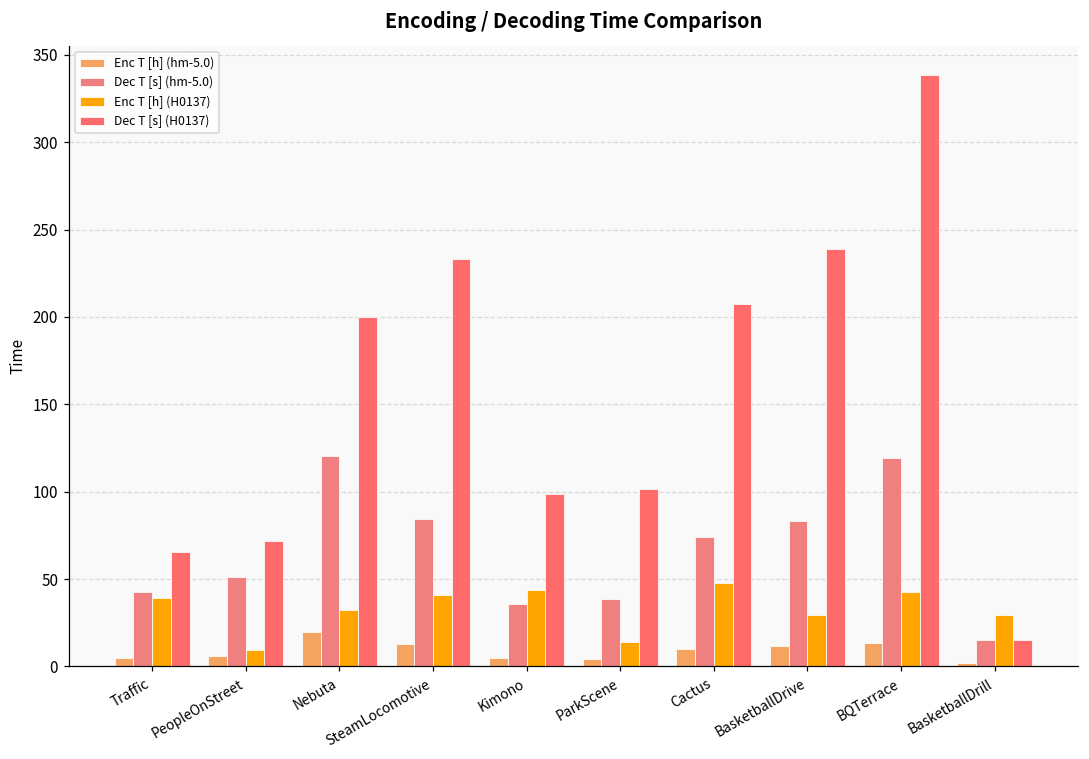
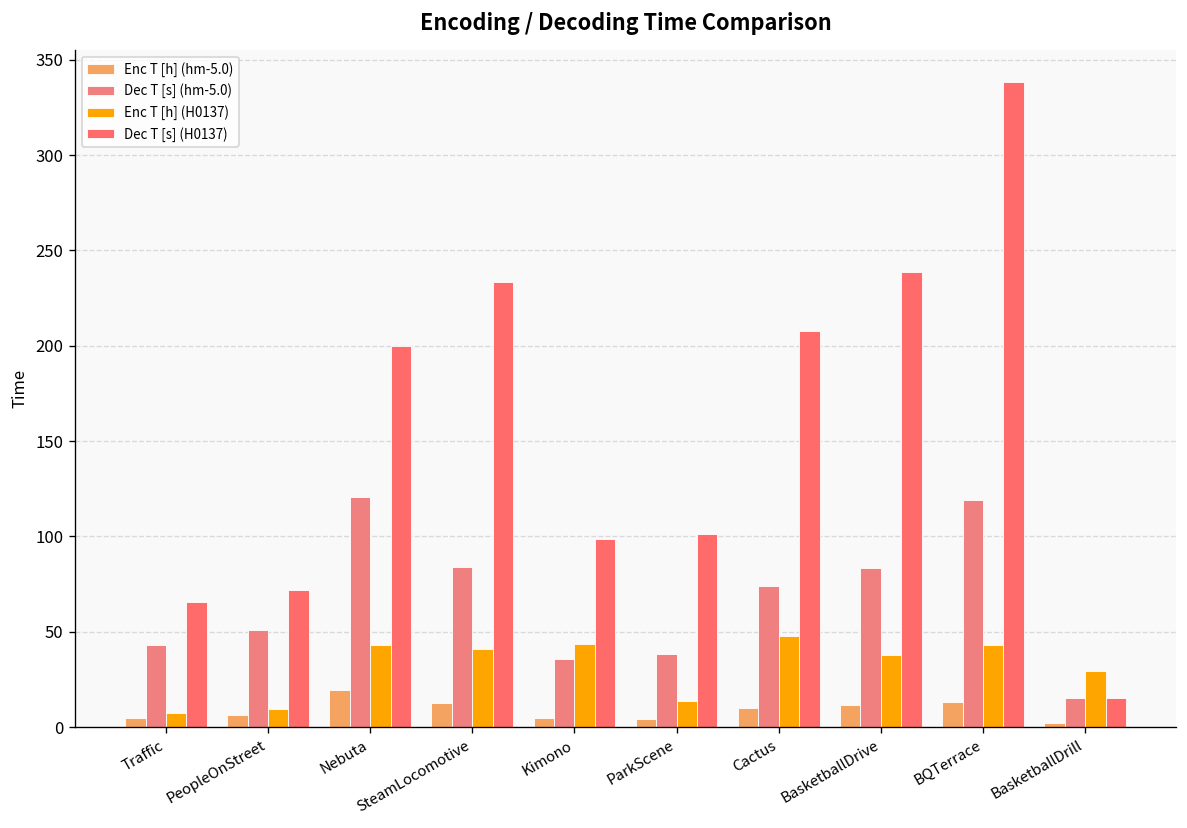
Enc T [h] (H0137), Traffic: 39 -> 8
Enc T [h] (H0137), Nebuta: 32 -> 43
Enc T [h] (H0137), BasketballDrive: 30 -> 38
